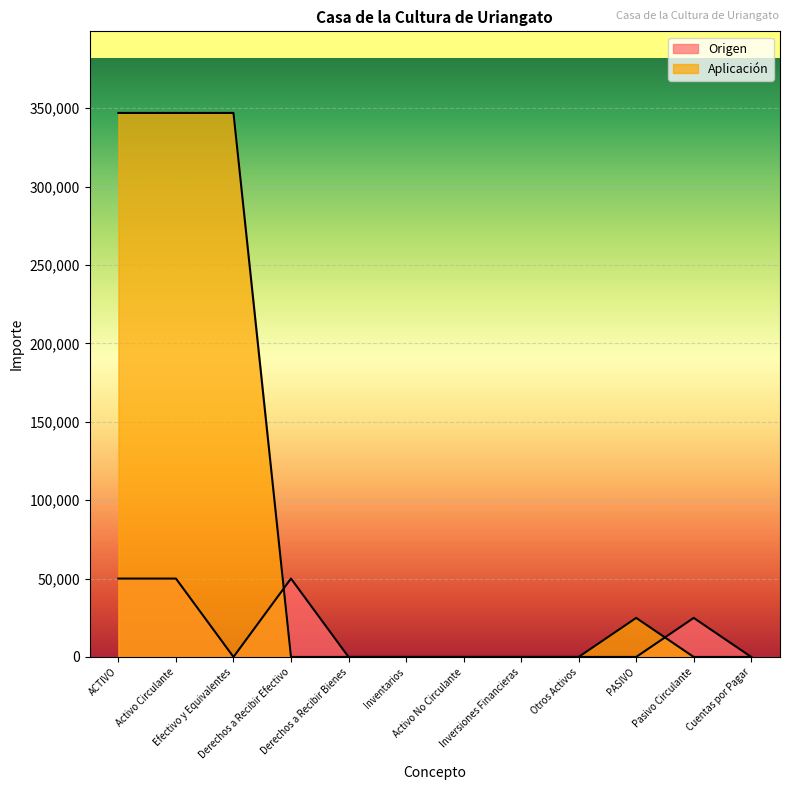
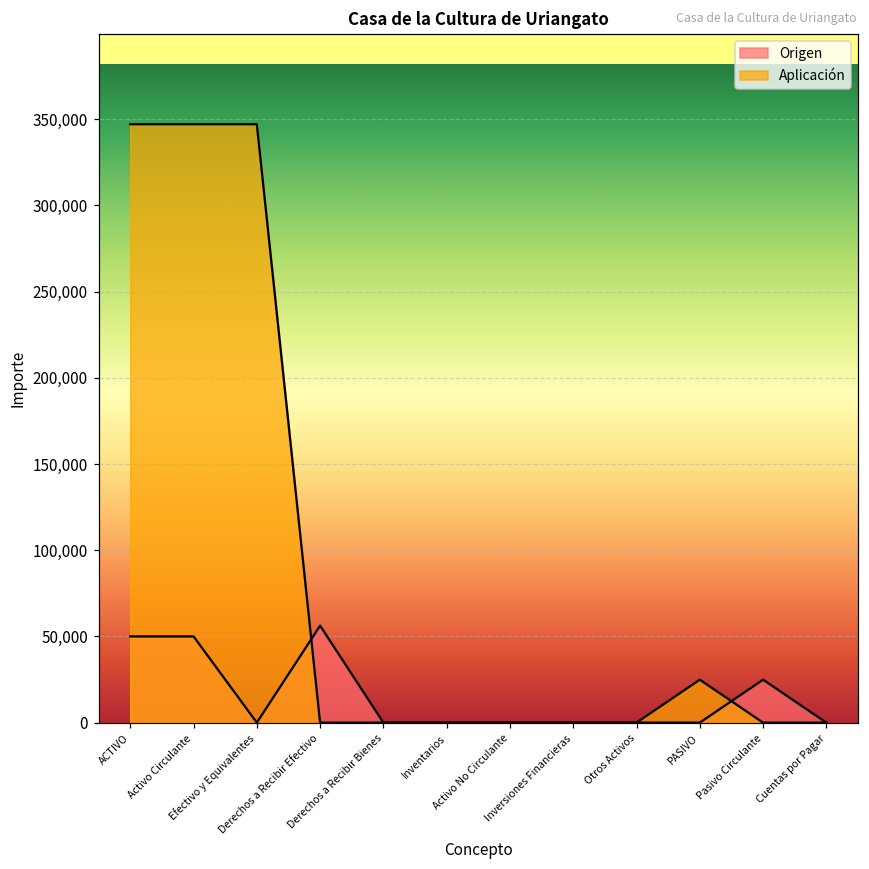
Origen, Derechos a Recibir Efectivo: 50,000 -> 56,000
